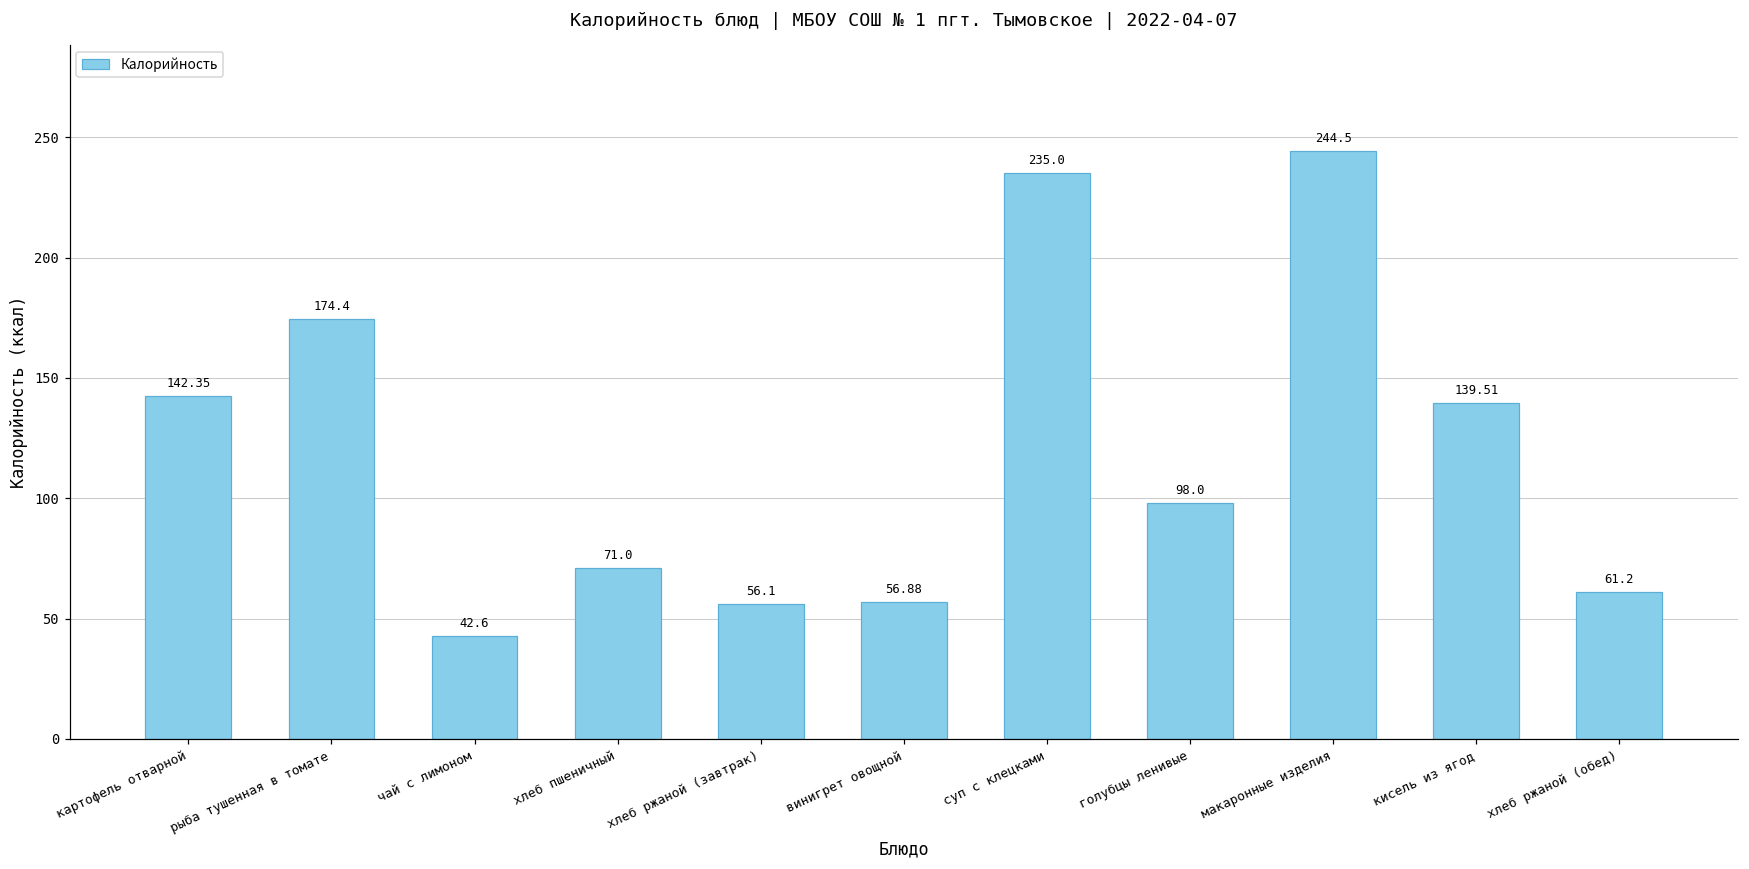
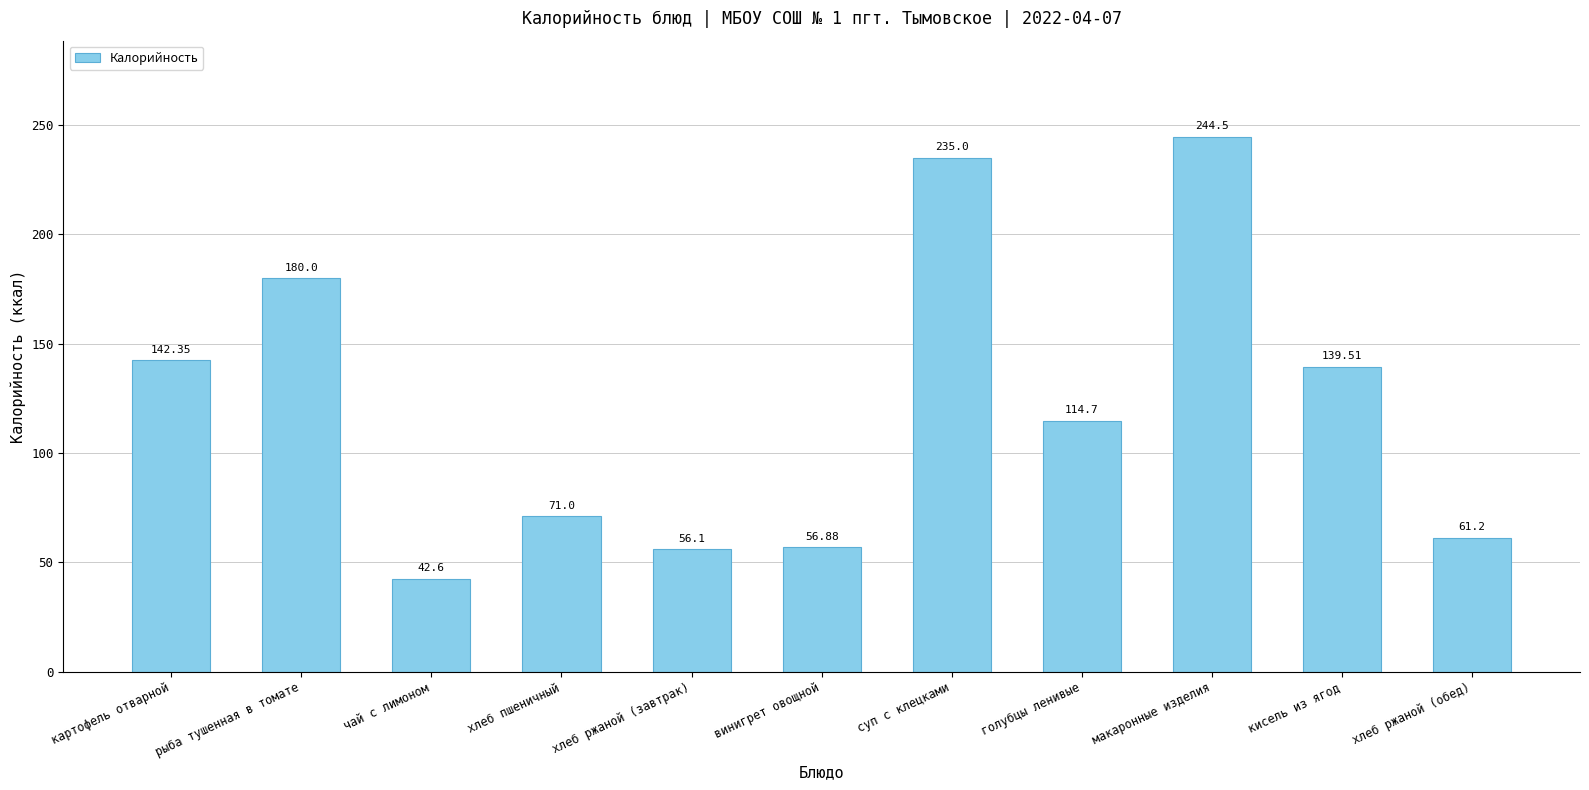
рыба тушенная в томате: 174.4 -> 180.0
голубцы ленивые: 98.0 -> 114.7
